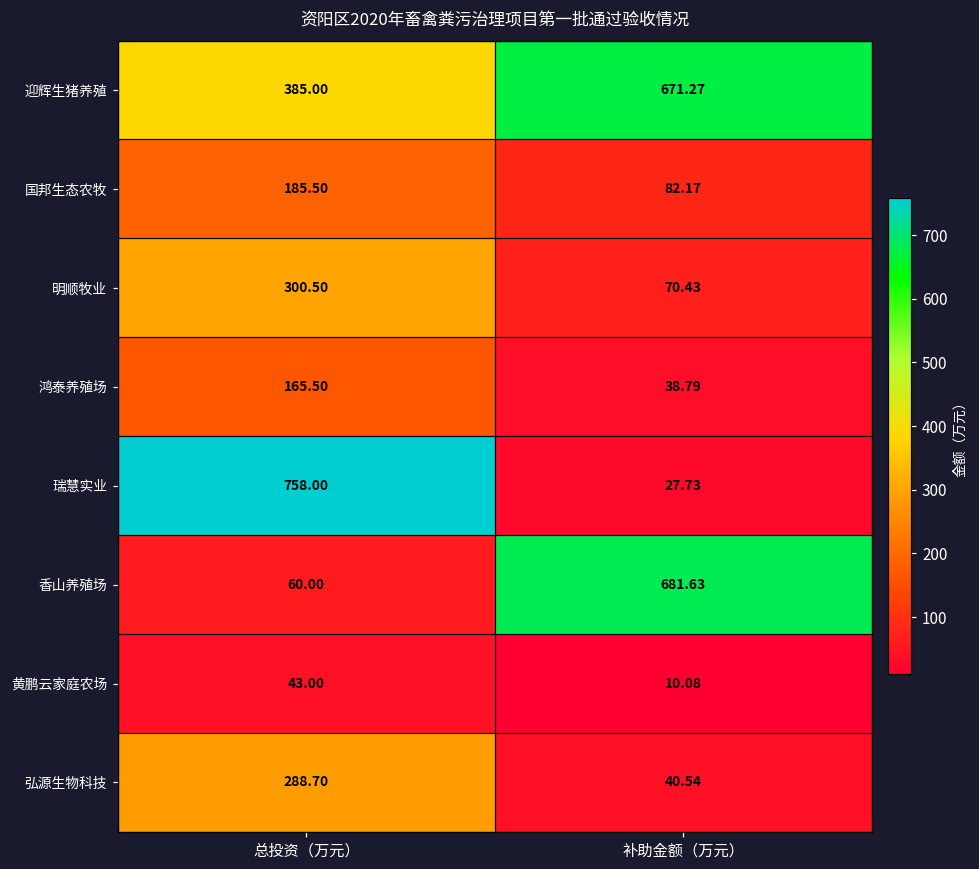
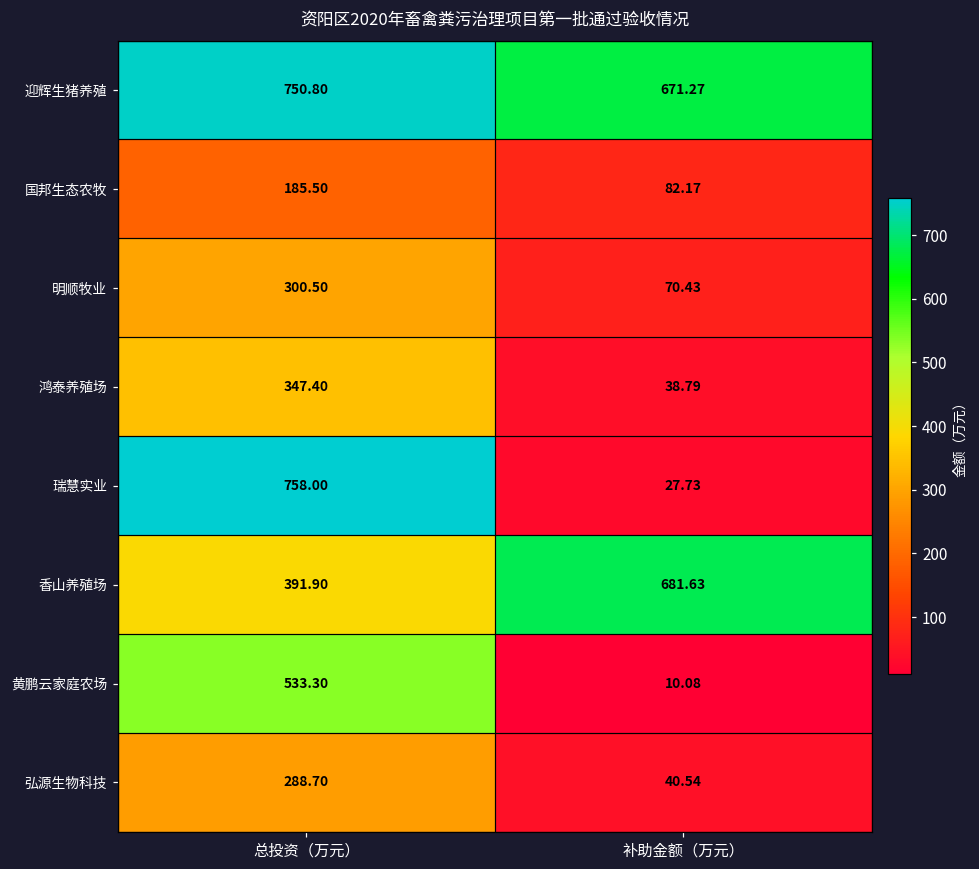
迎辉生猪养殖, 总投资（万元）: 385.00 -> 750.80
鸿泰养殖场, 总投资（万元）: 165.50 -> 347.40
香山养殖场, 总投资（万元）: 60.00 -> 391.90
黄鹏云家庭农场, 总投资（万元）: 43.00 -> 533.30
